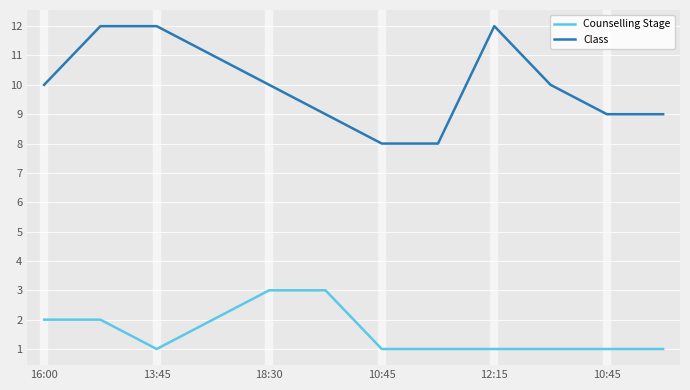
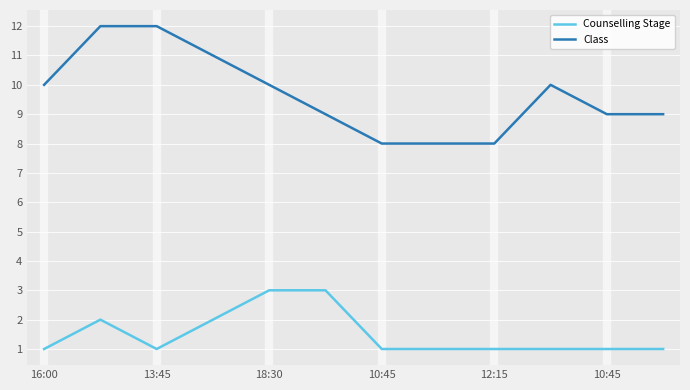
Counselling Stage, 16:00: 2 -> 1
Class, 12:15: 12 -> 8
